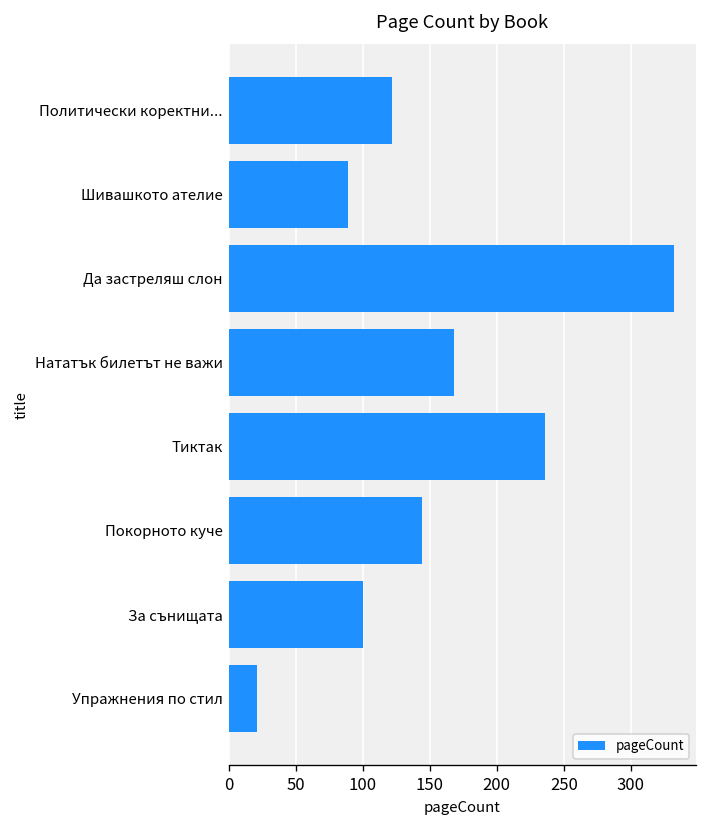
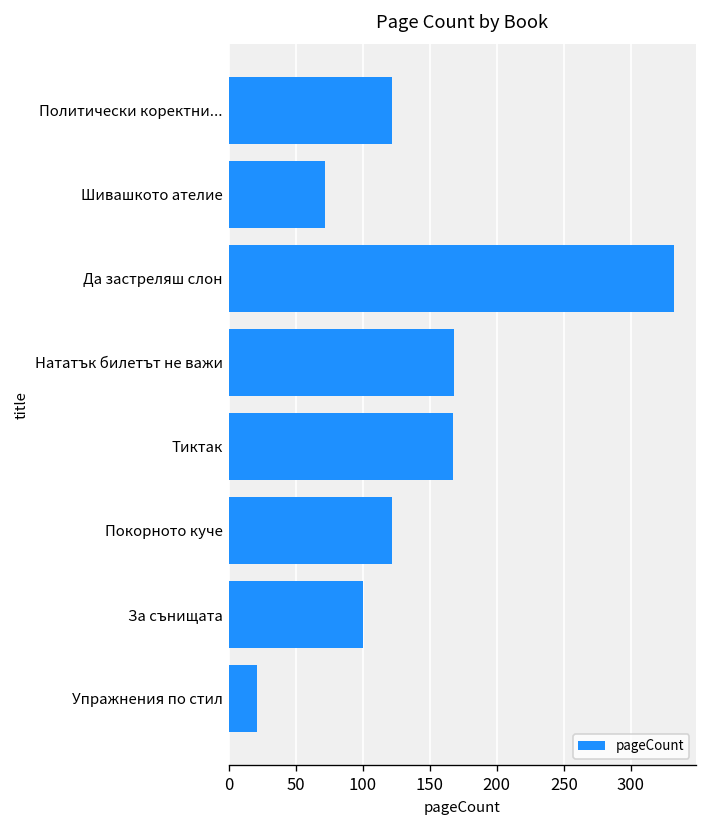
Шивашкото ателие: 89 -> 72
Тиктак: 236 -> 167
Покорното куче: 144 -> 122
